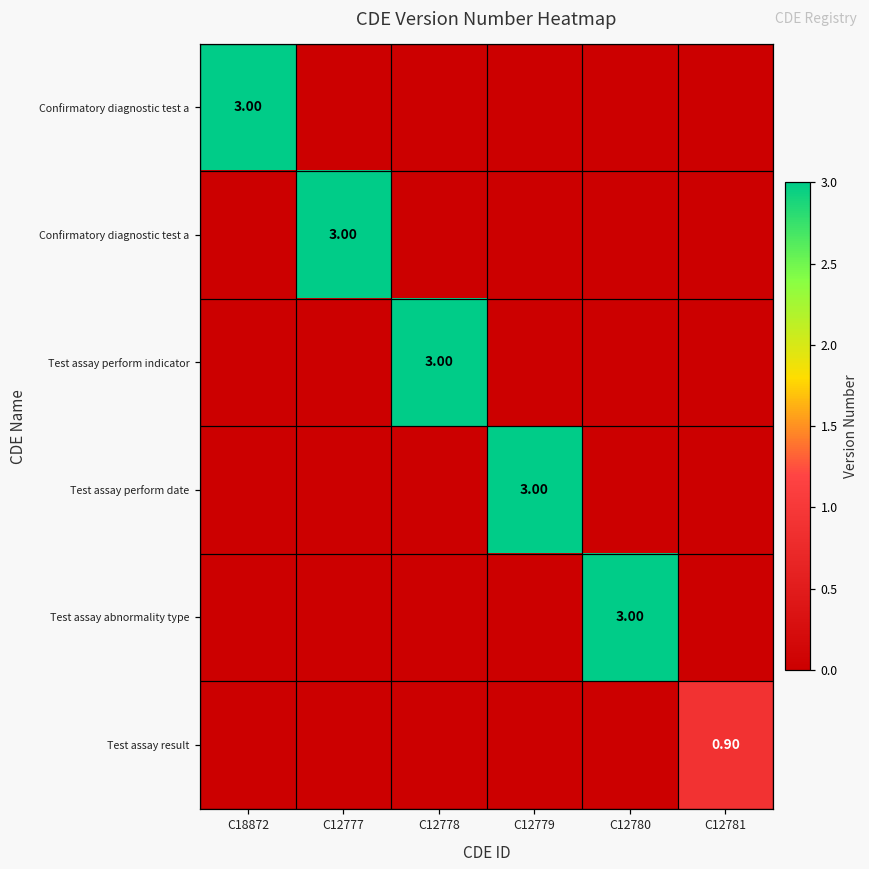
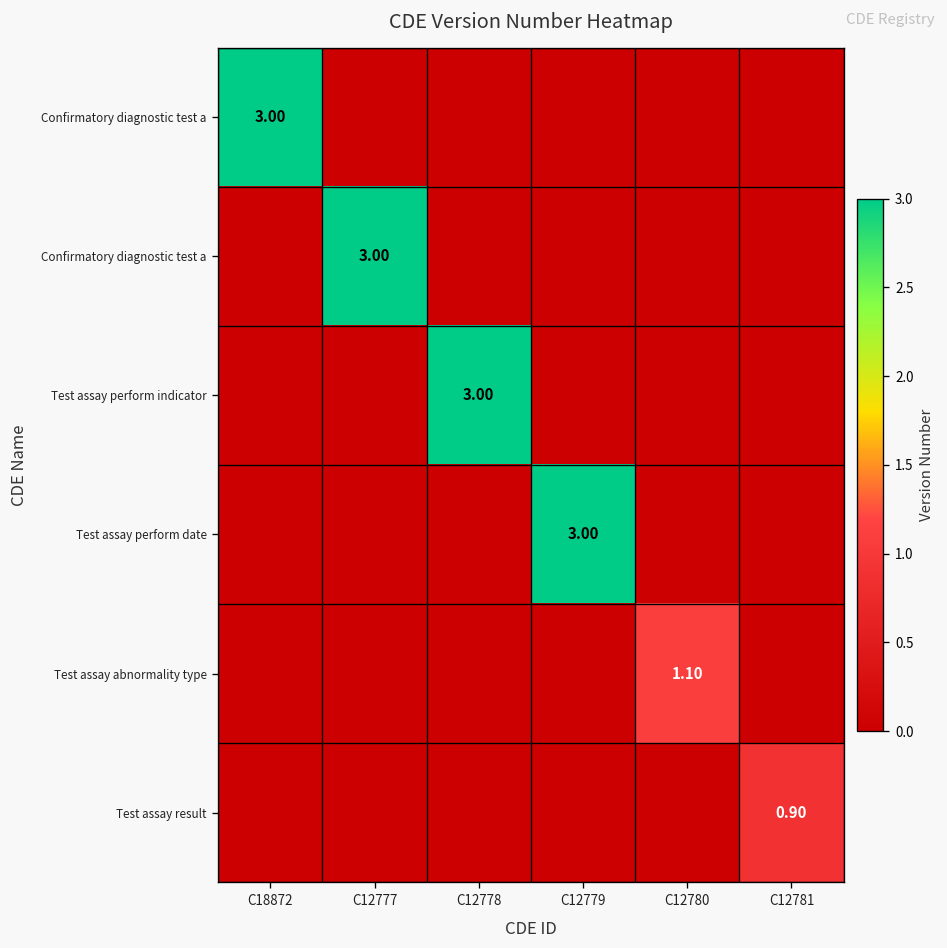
Test assay abnormality type, C12780: 3.00 -> 1.10
